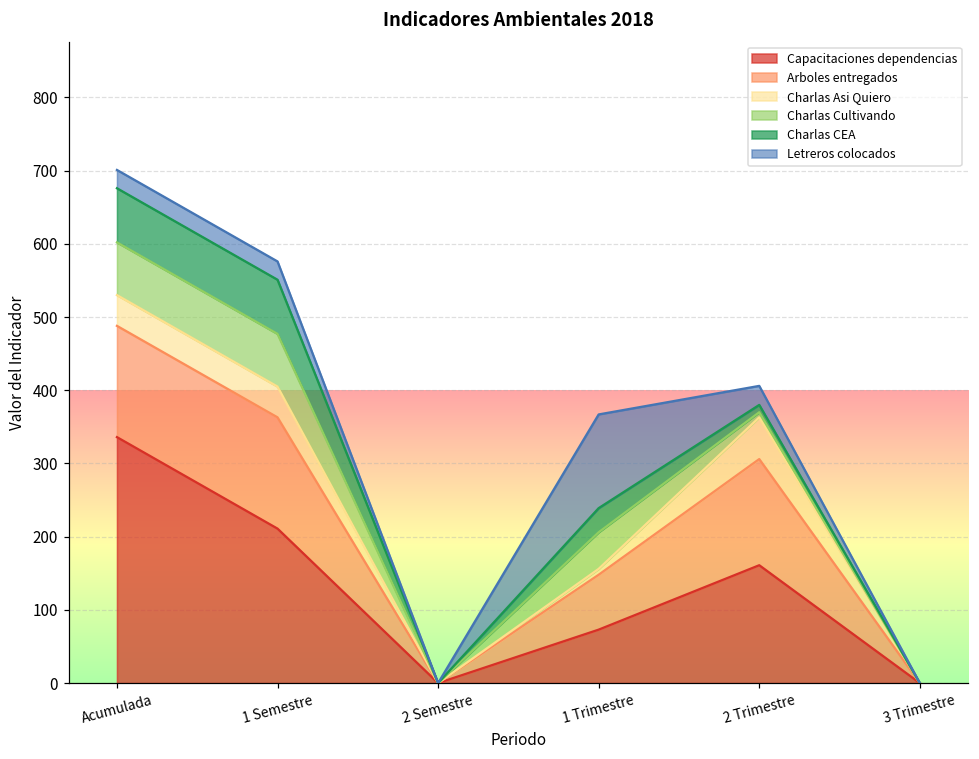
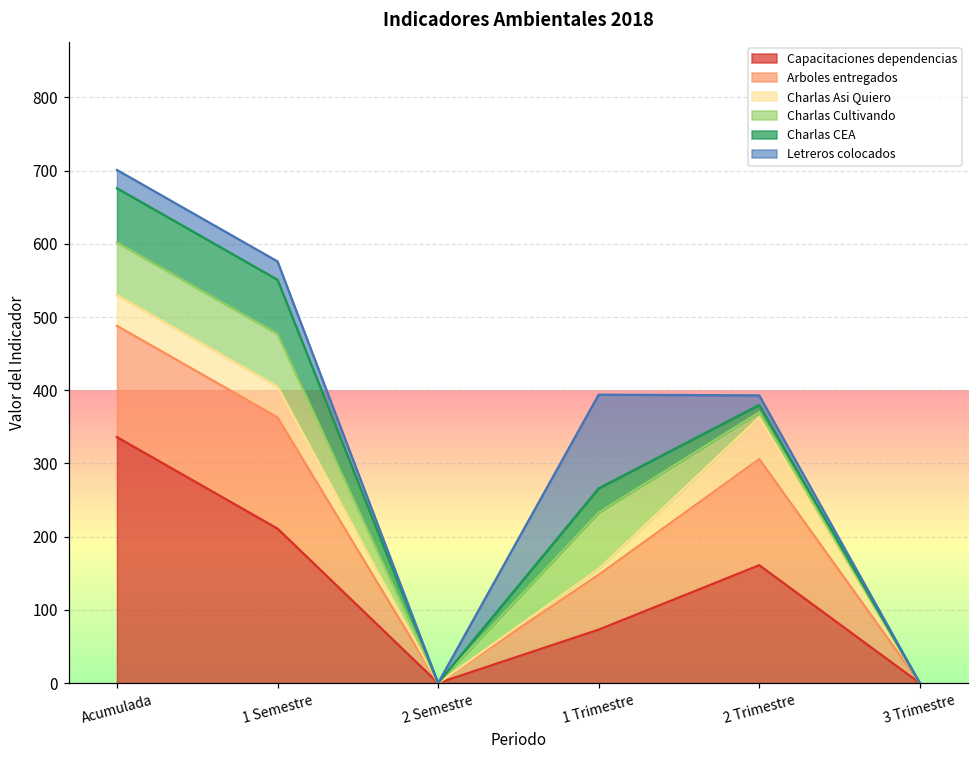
Charlas Cultivando, 1 Trimestre: 50 -> 80
Letreros colocados, 2 Trimestre: 30 -> 10
